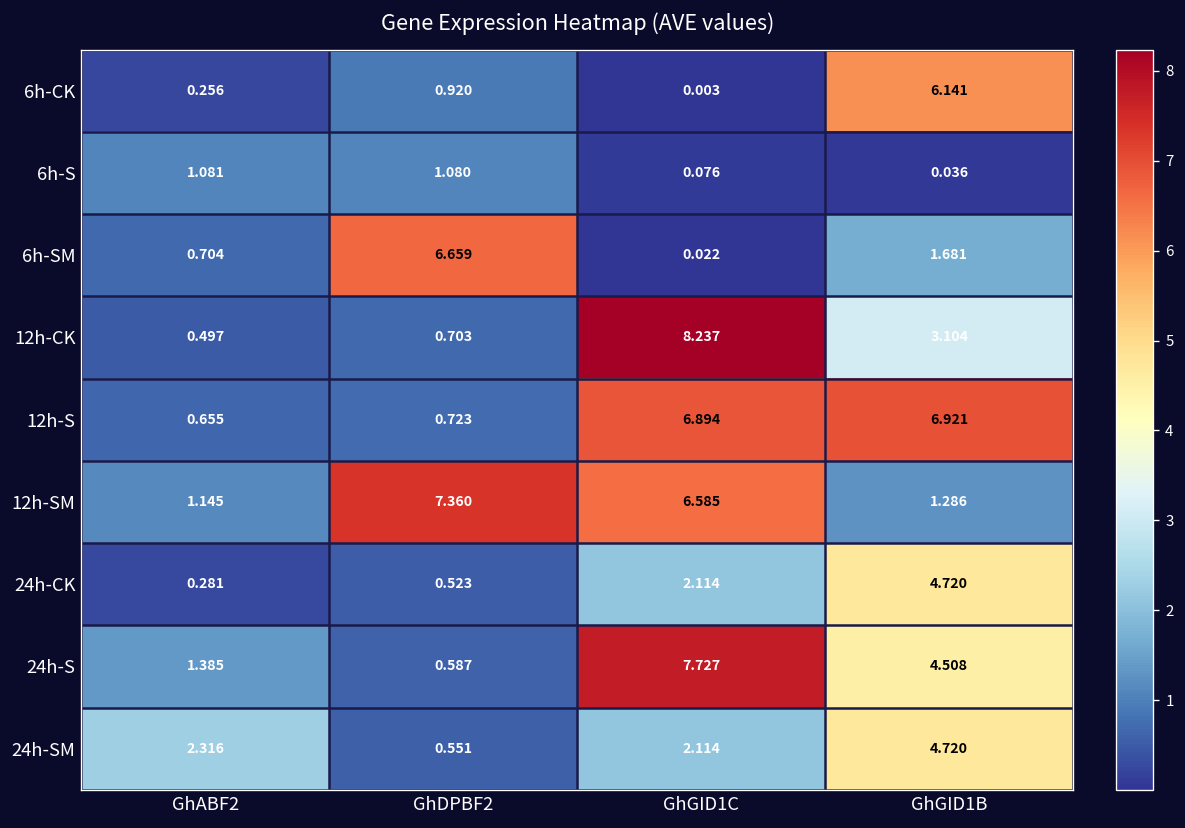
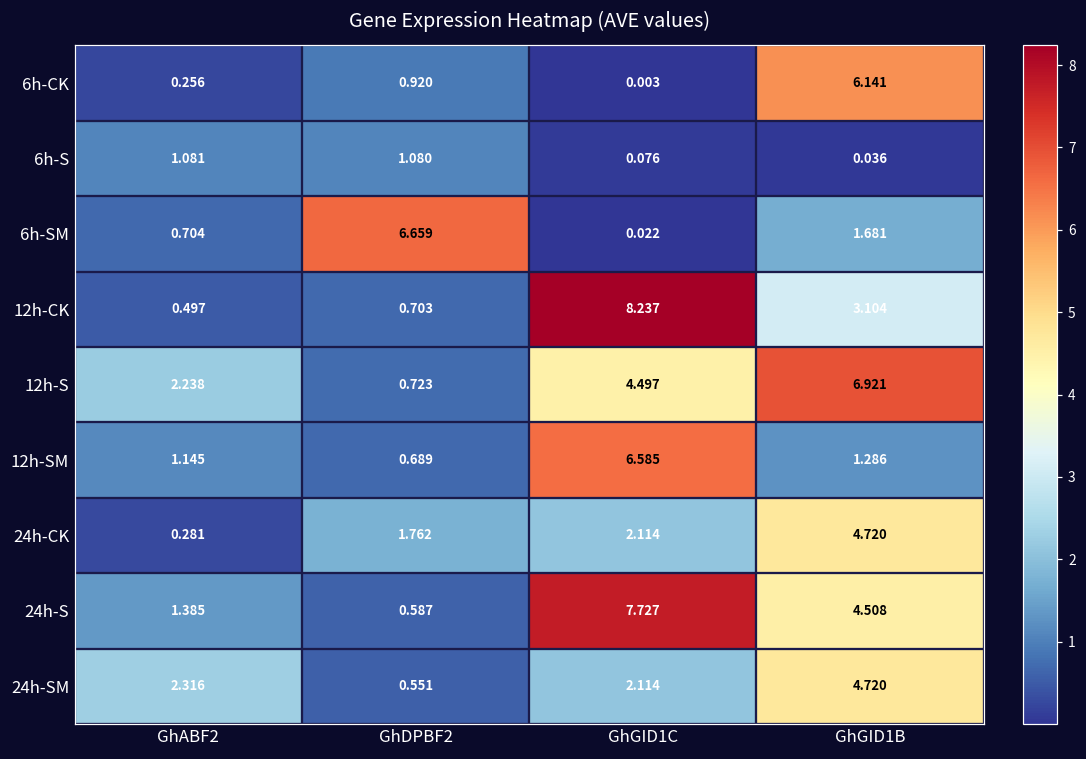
12h-S, GhABF2: 0.655 -> 2.238
12h-S, GhGID1C: 6.894 -> 4.497
12h-SM, GhDPBF2: 7.360 -> 0.689
24h-CK, GhDPBF2: 0.523 -> 1.762
